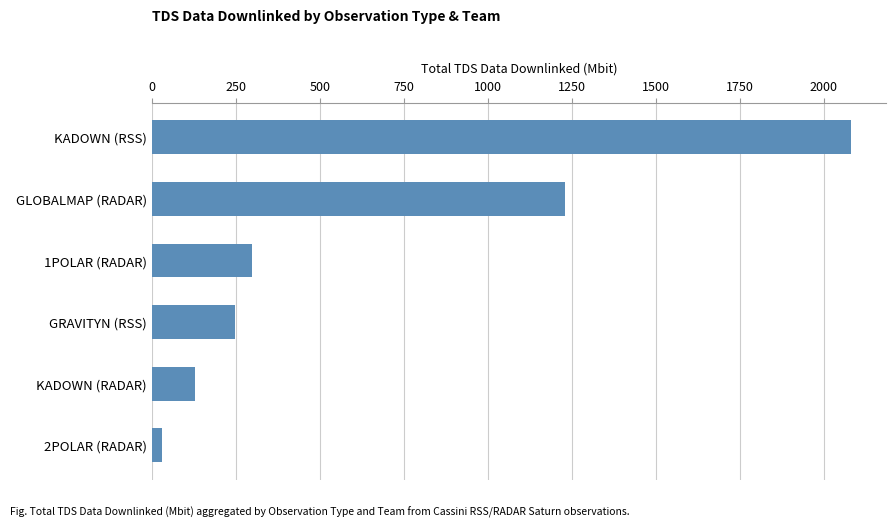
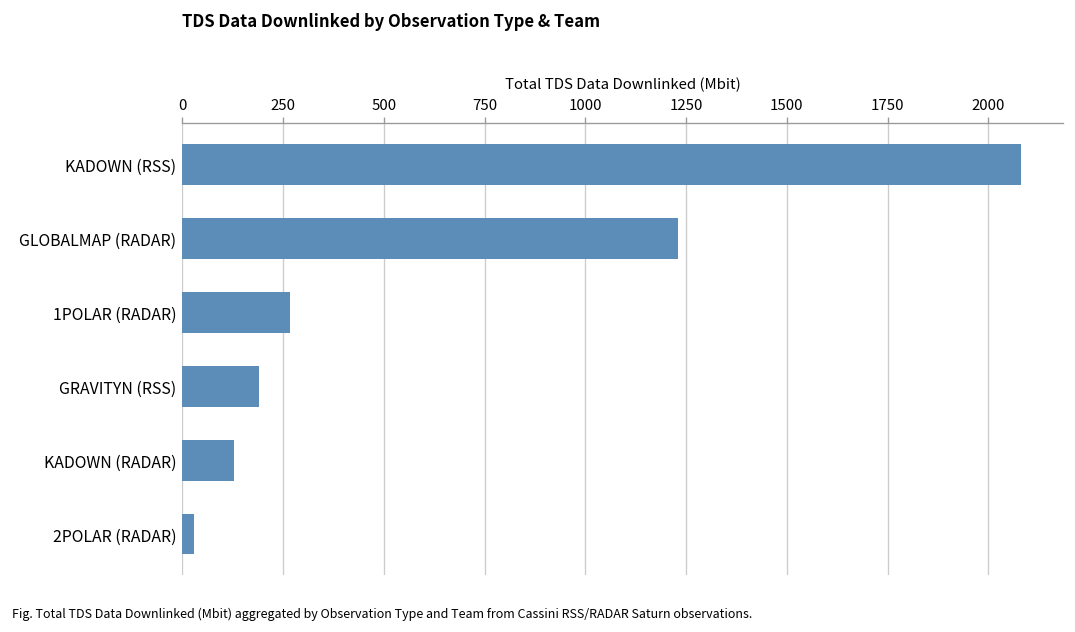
1POLAR (RADAR): 300 -> 270
GRAVITYN (RSS): 250 -> 190
